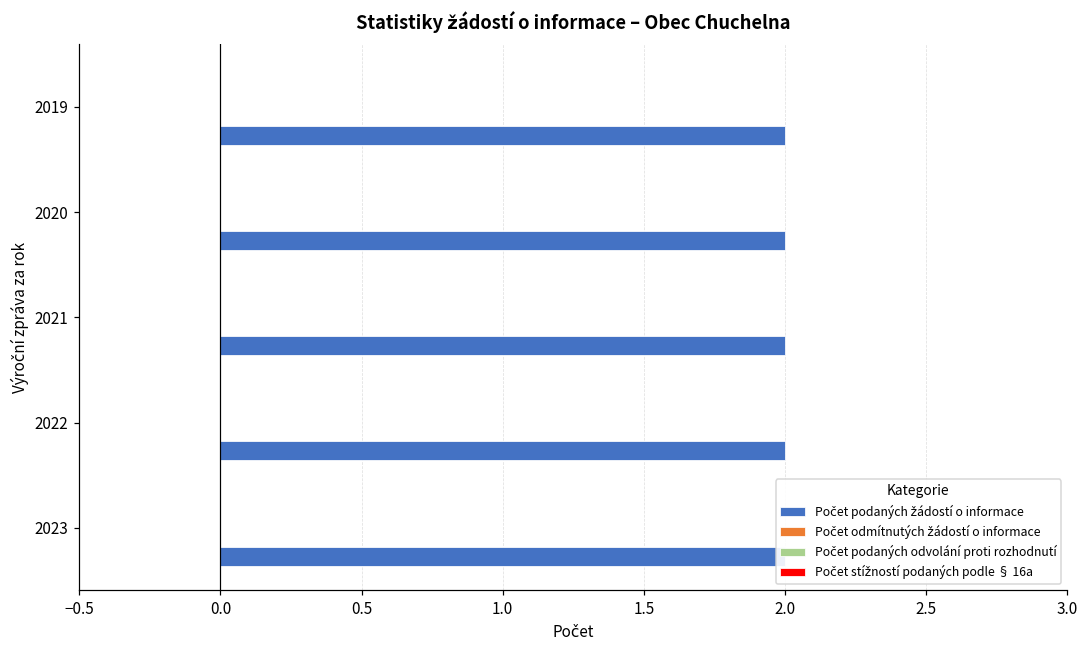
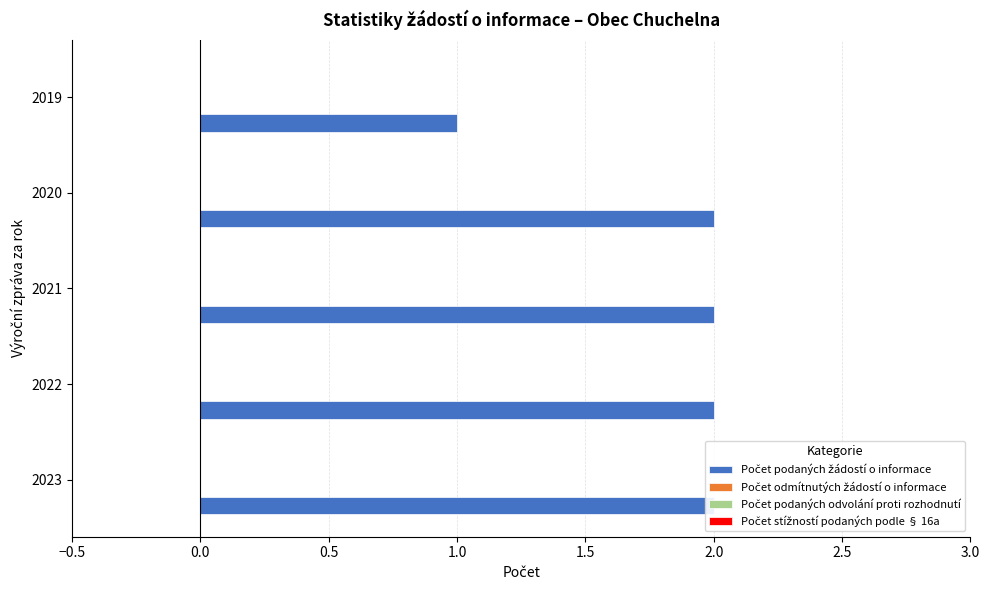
Počet podaných žádostí o informace, 2019: 2 -> 1
